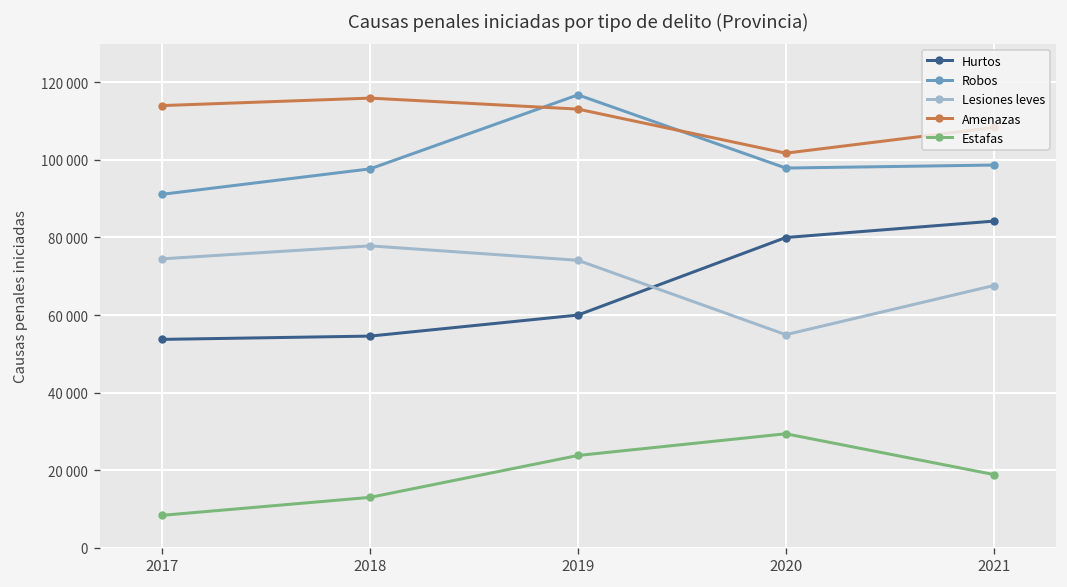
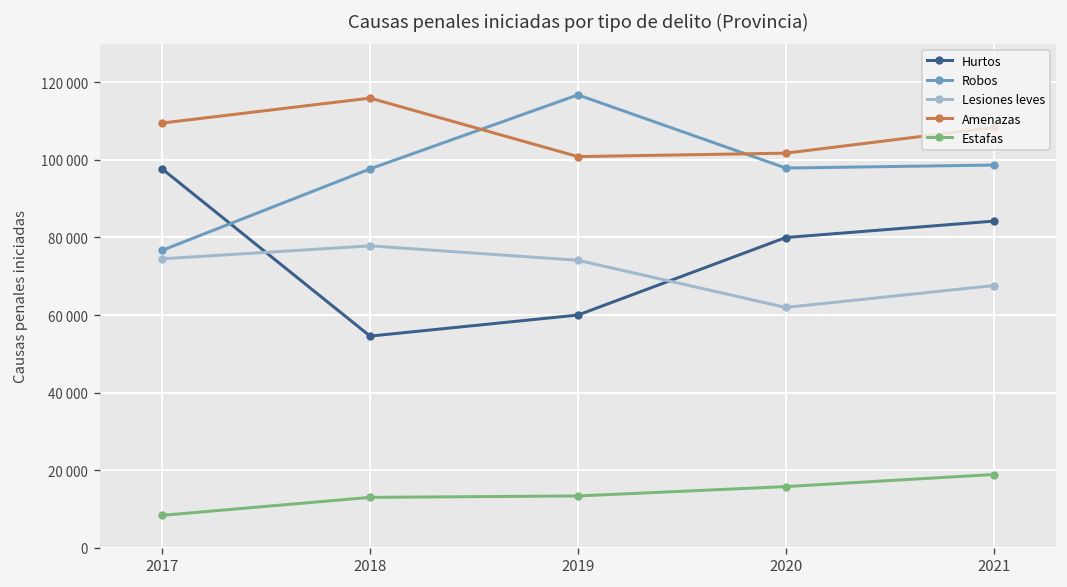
Hurtos, 2017: 54000 -> 98000
Robos, 2017: 91000 -> 77000
Amenazas, 2017: 114000 -> 110000
Amenazas, 2019: 113000 -> 101000
Estafas, 2019: 24000 -> 13000
Lesiones leves, 2020: 55000 -> 62000
Estafas, 2020: 29000 -> 16000
